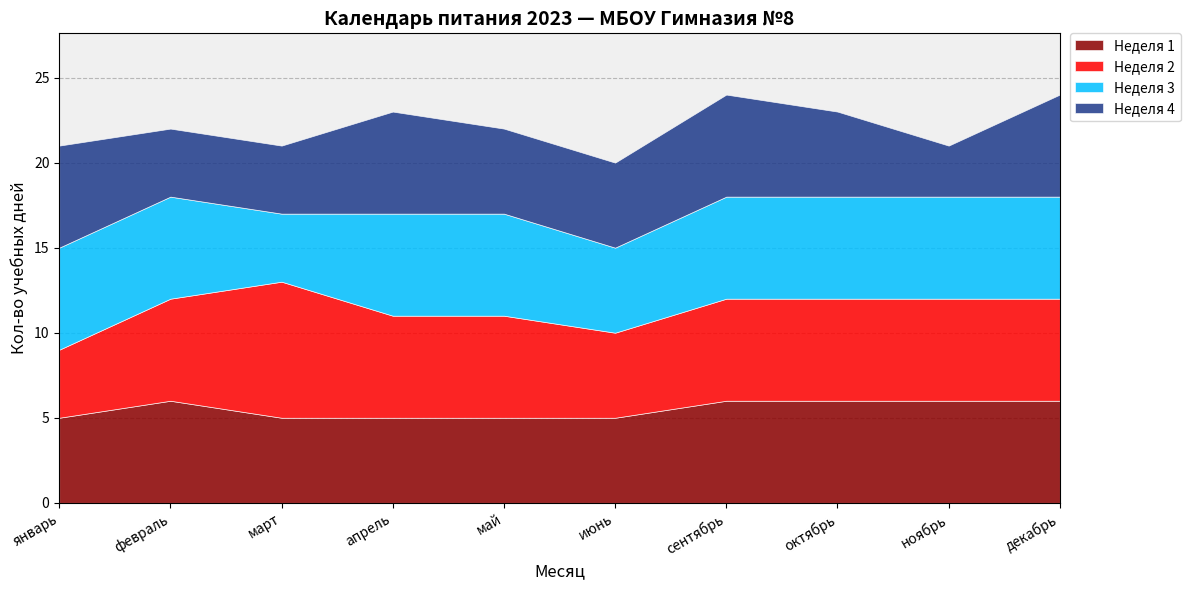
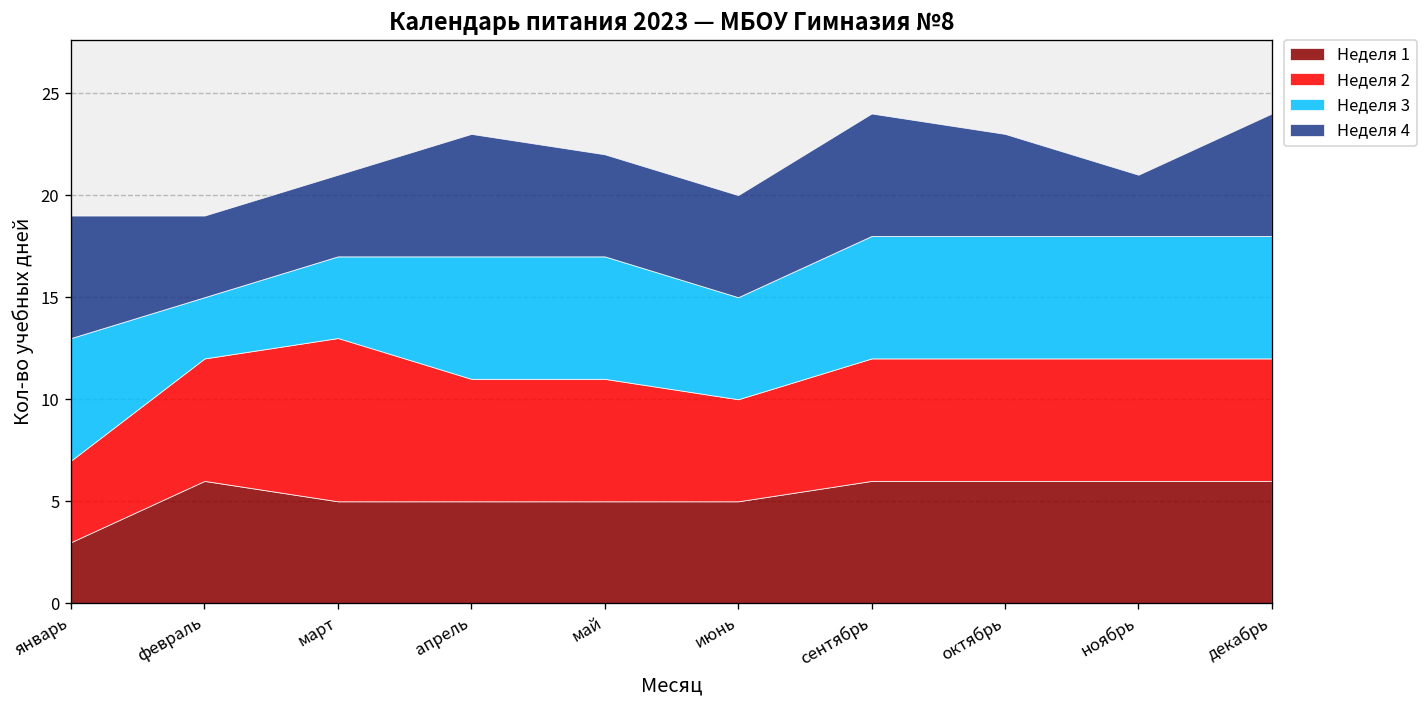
Неделя 1, январь: 5 -> 3
Неделя 3, февраль: 6 -> 3
